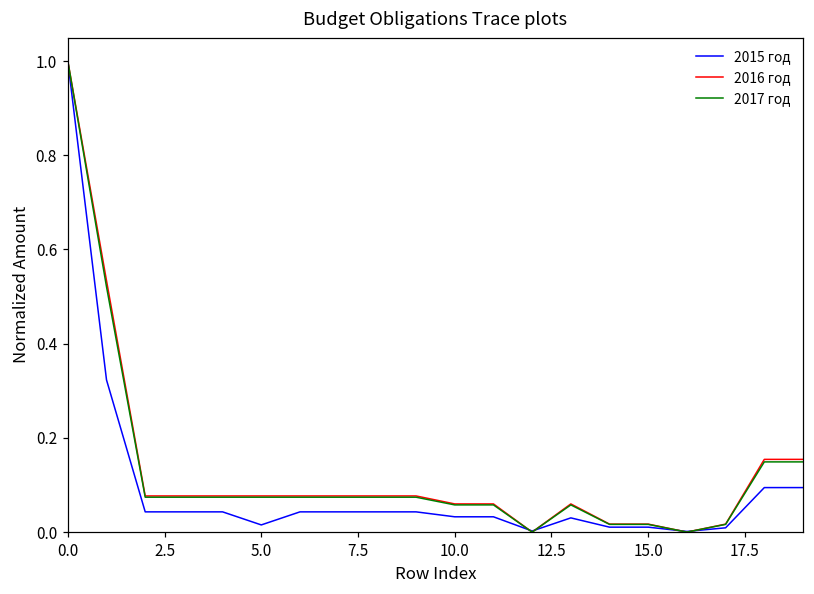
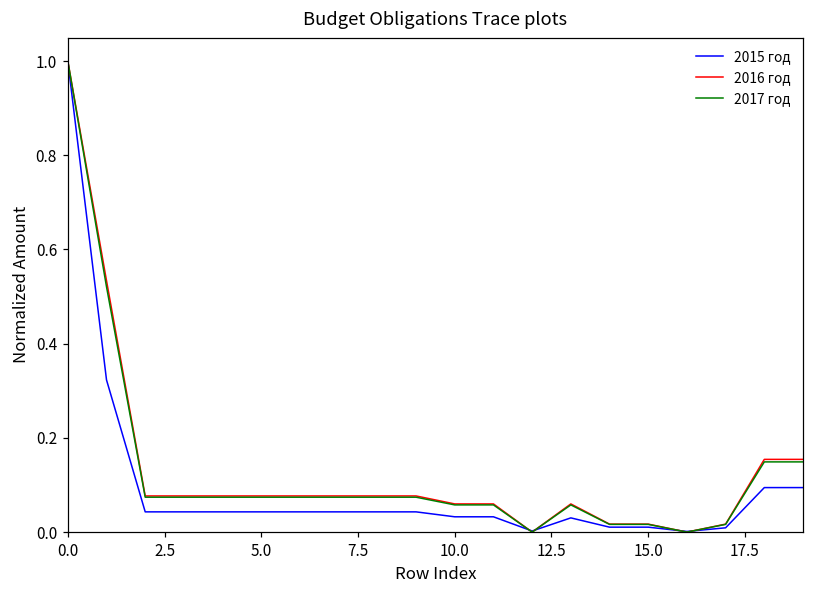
2015 год, 5.0: 0.02 -> 0.04
